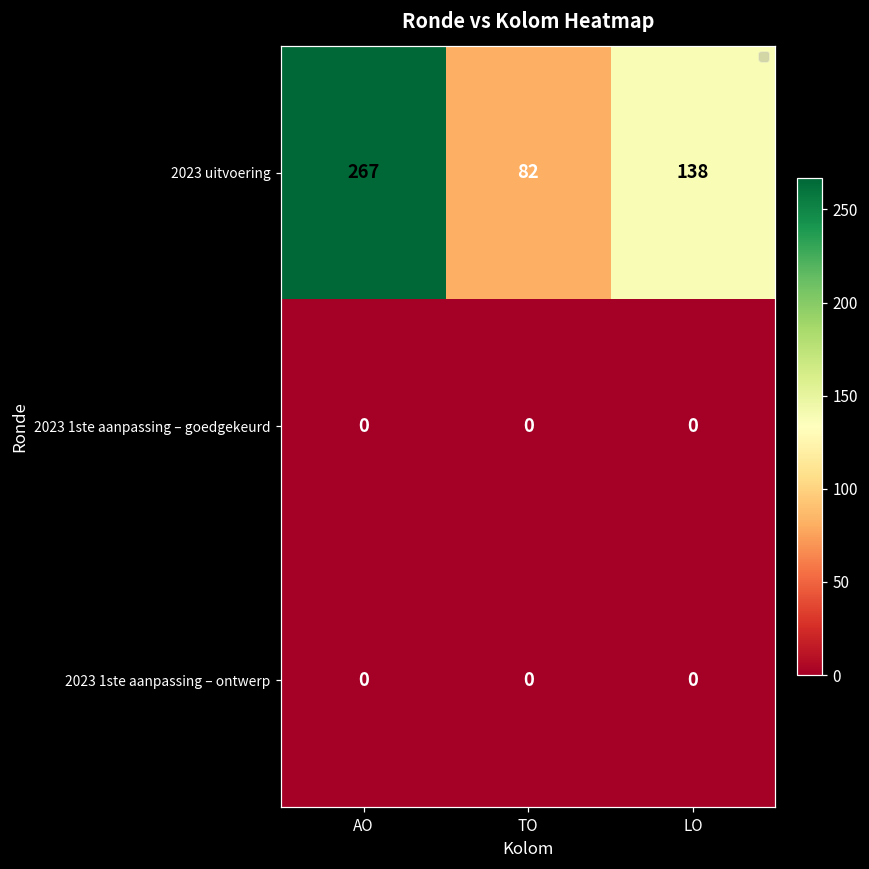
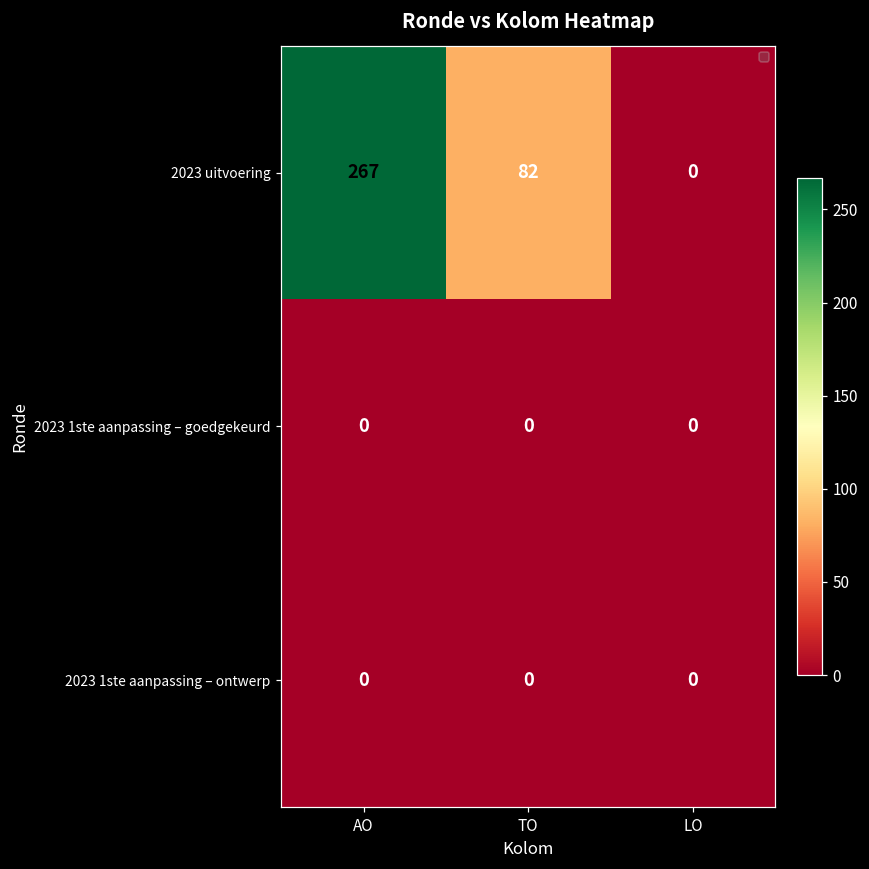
2023 uitvoering, LO: 138 -> 0
